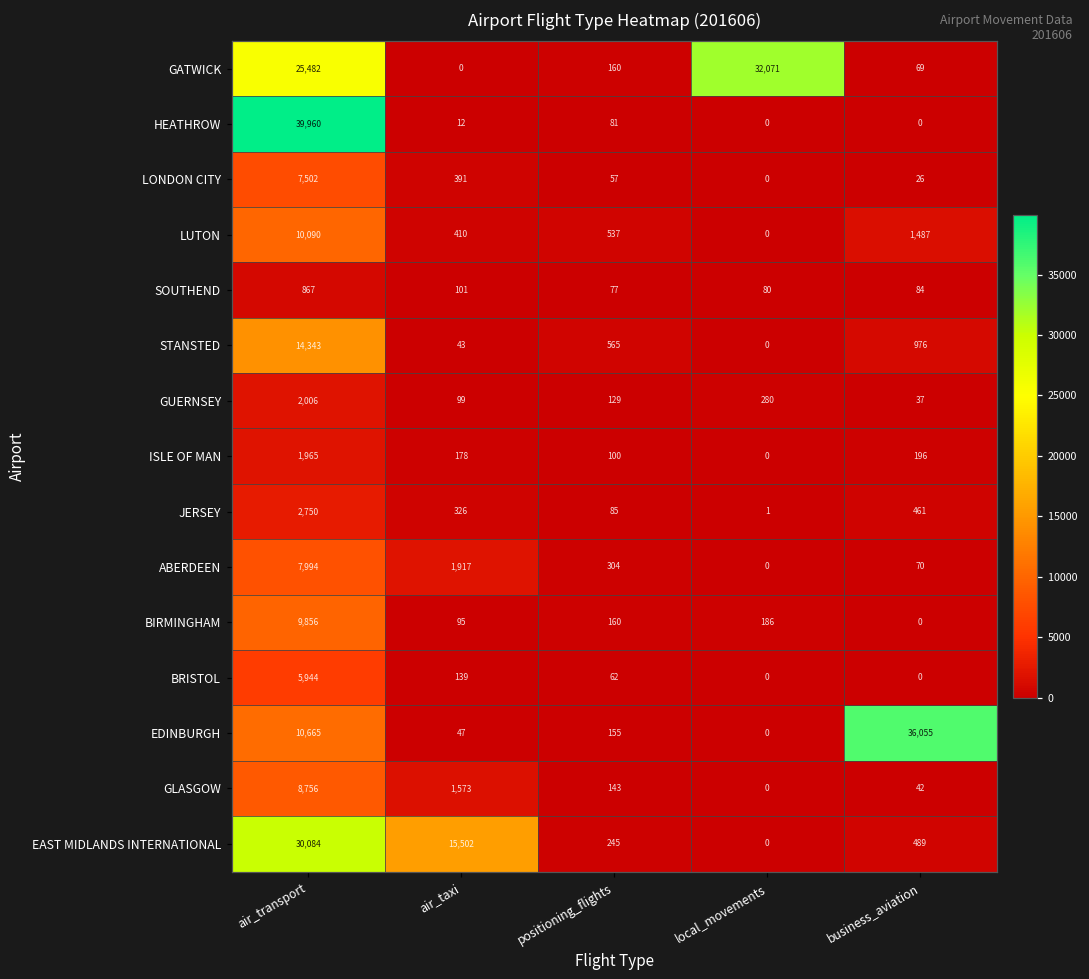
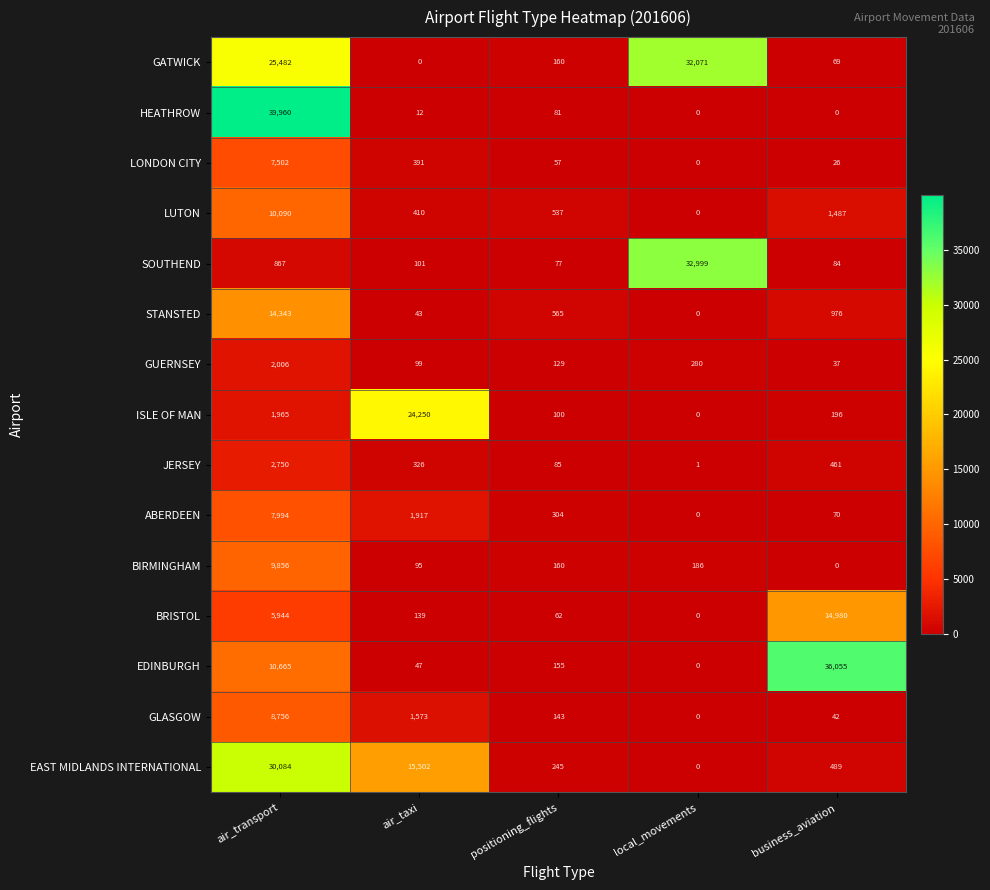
SOUTHEND, local_movements: 80 -> 32,999
ISLE OF MAN, air_taxi: 178 -> 24,250
BRISTOL, business_aviation: 0 -> 14,980
